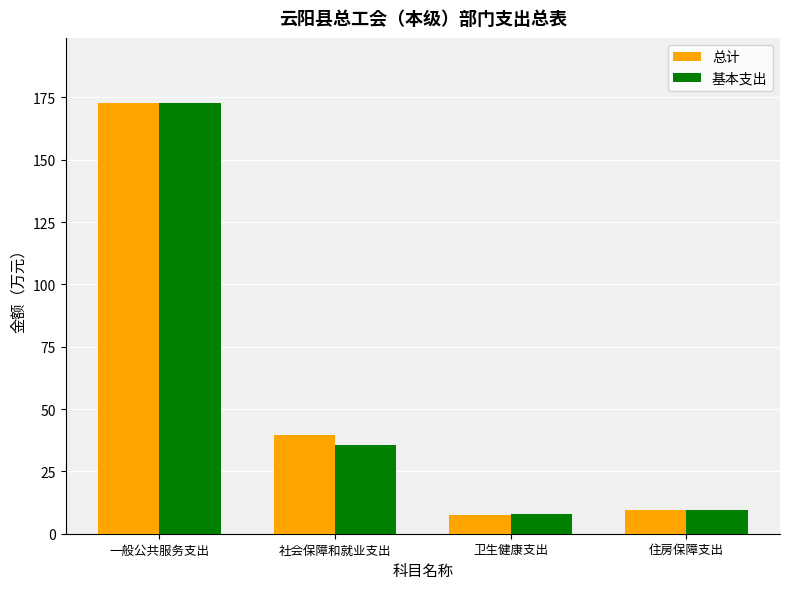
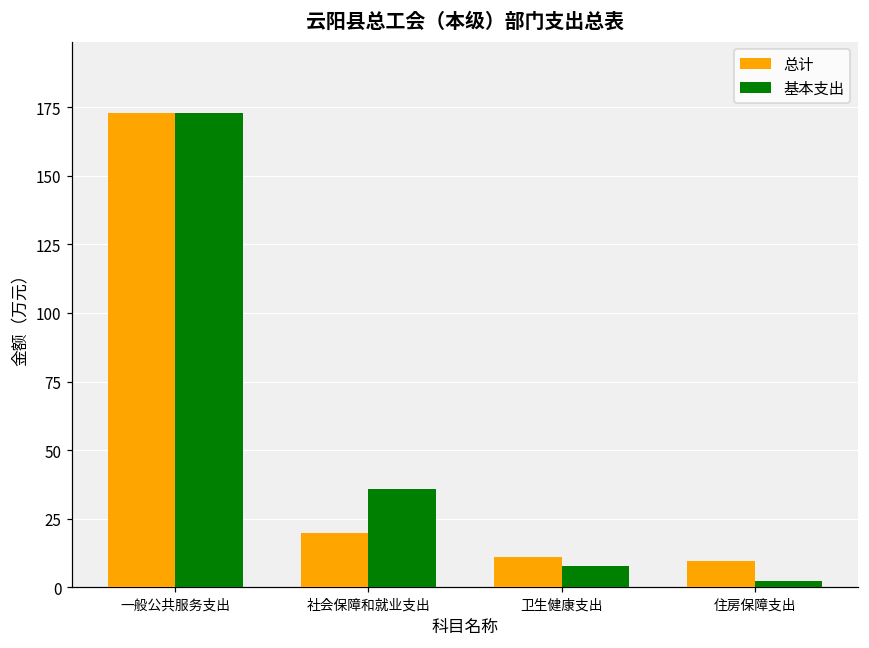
总计, 社会保障和就业支出: 40 -> 20
总计, 卫生健康支出: 7 -> 11
基本支出, 住房保障支出: 10 -> 2
